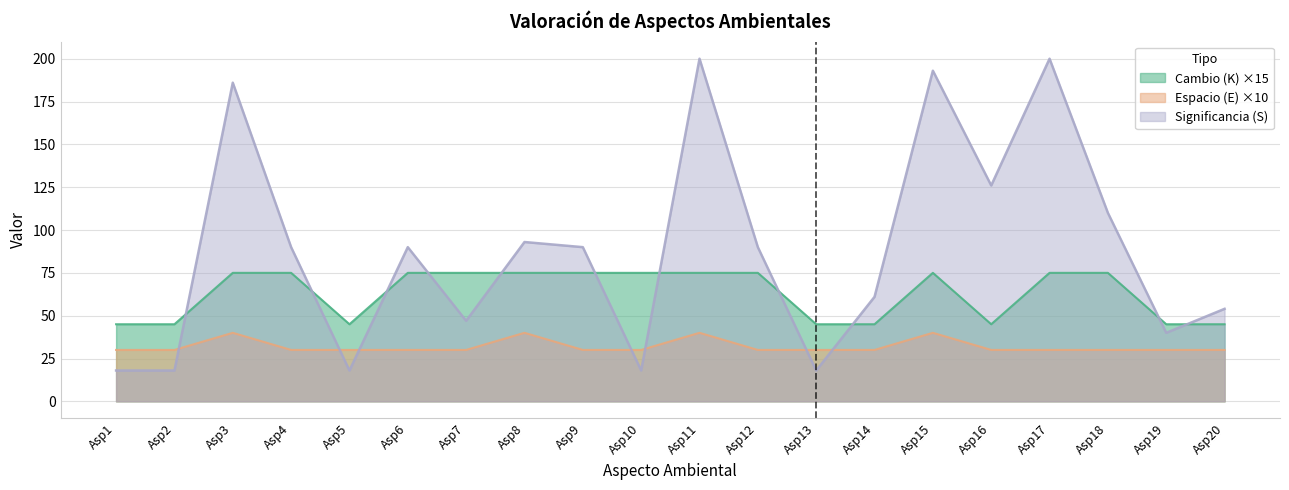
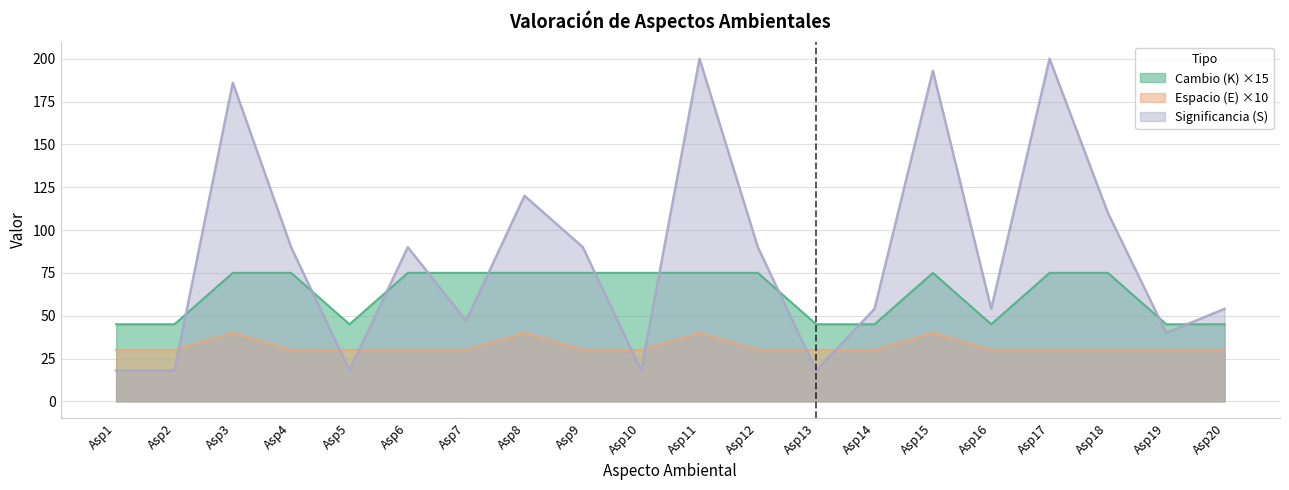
Significancia (S), Asp8: 93 -> 120
Significancia (S), Asp14: 61 -> 54
Significancia (S), Asp16: 126 -> 54
